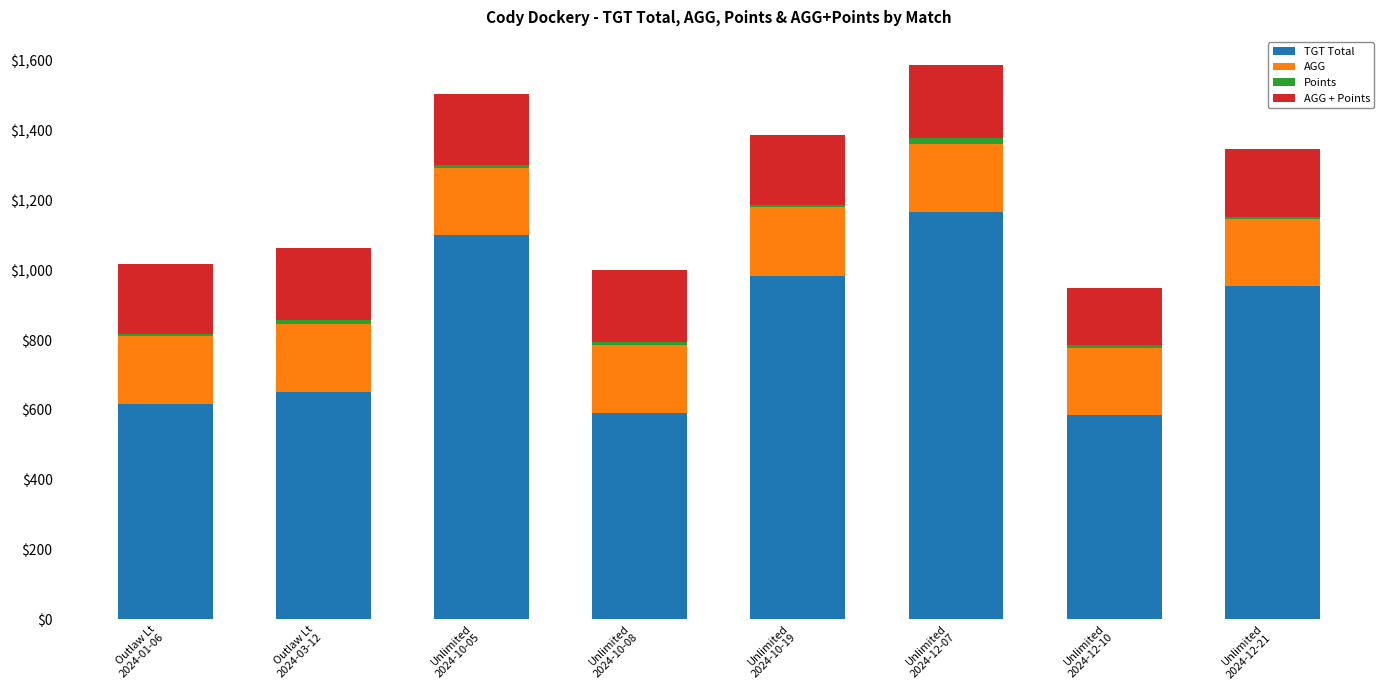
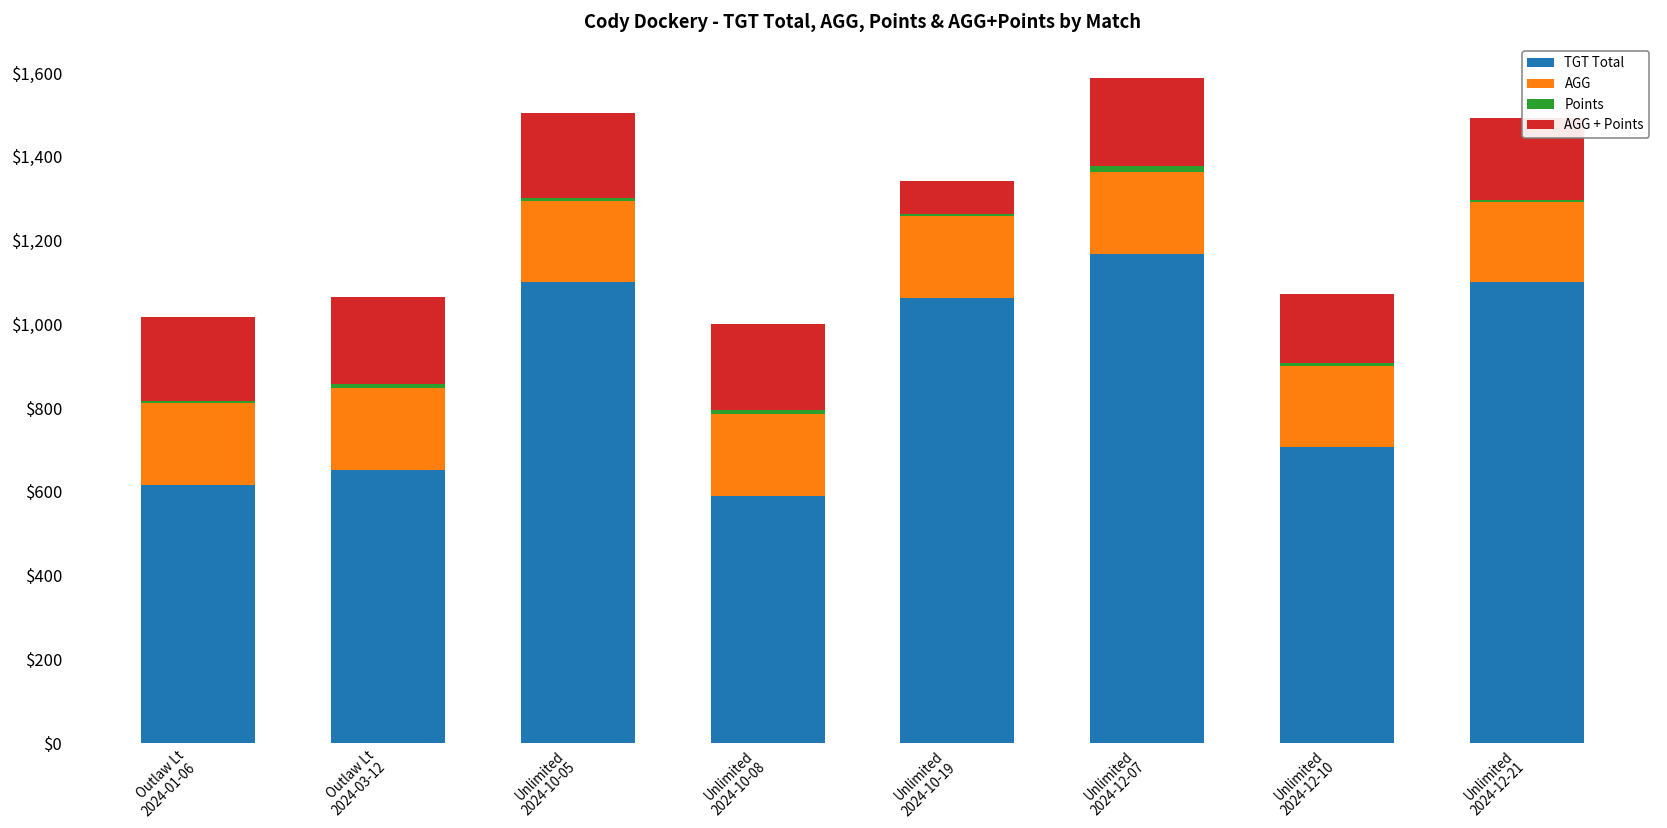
TGT Total, Unlimited 2024-10-19: $990 -> $1,060
AGG + Points, Unlimited 2024-10-19: $200 -> $80
TGT Total, Unlimited 2024-12-10: $580 -> $710
TGT Total, Unlimited 2024-12-21: $960 -> $1,100
